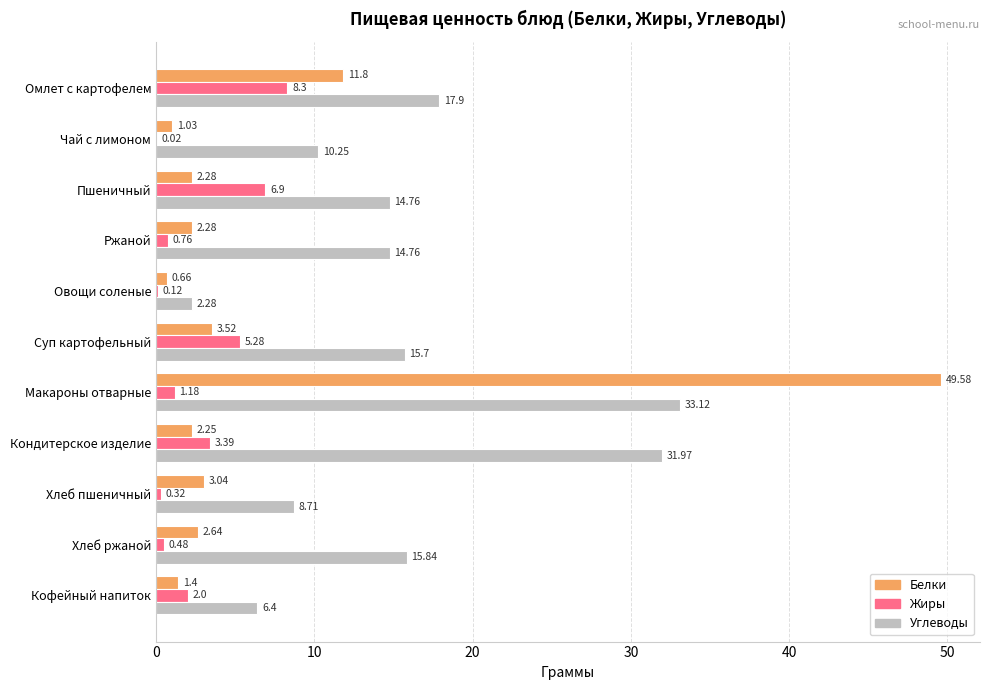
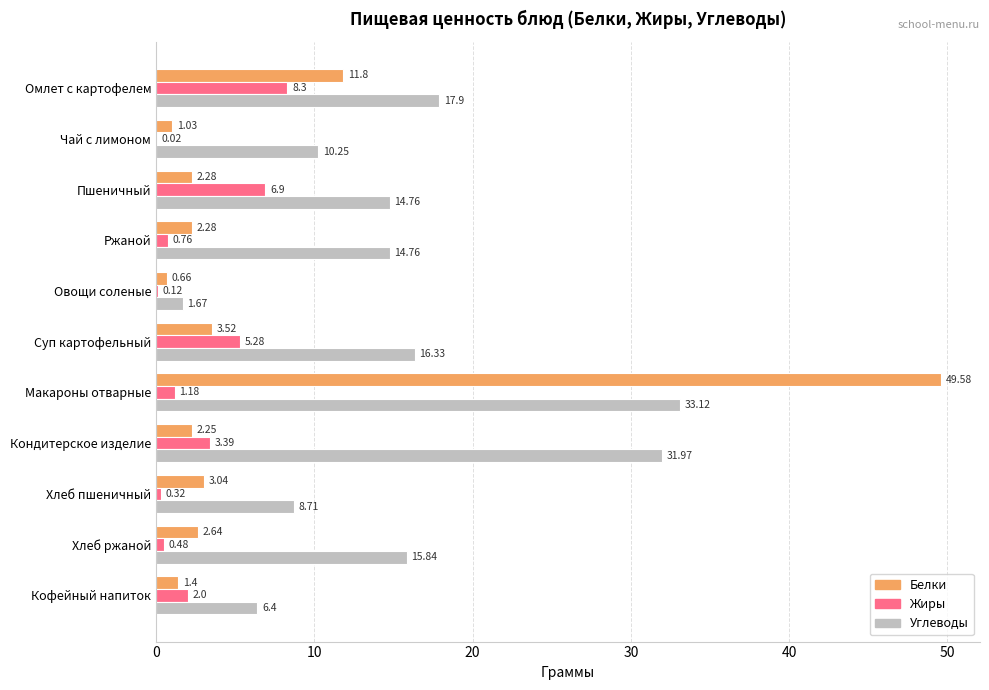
Углеводы, Овощи соленые: 2.28 -> 1.67
Углеводы, Суп картофельный: 15.7 -> 16.33
